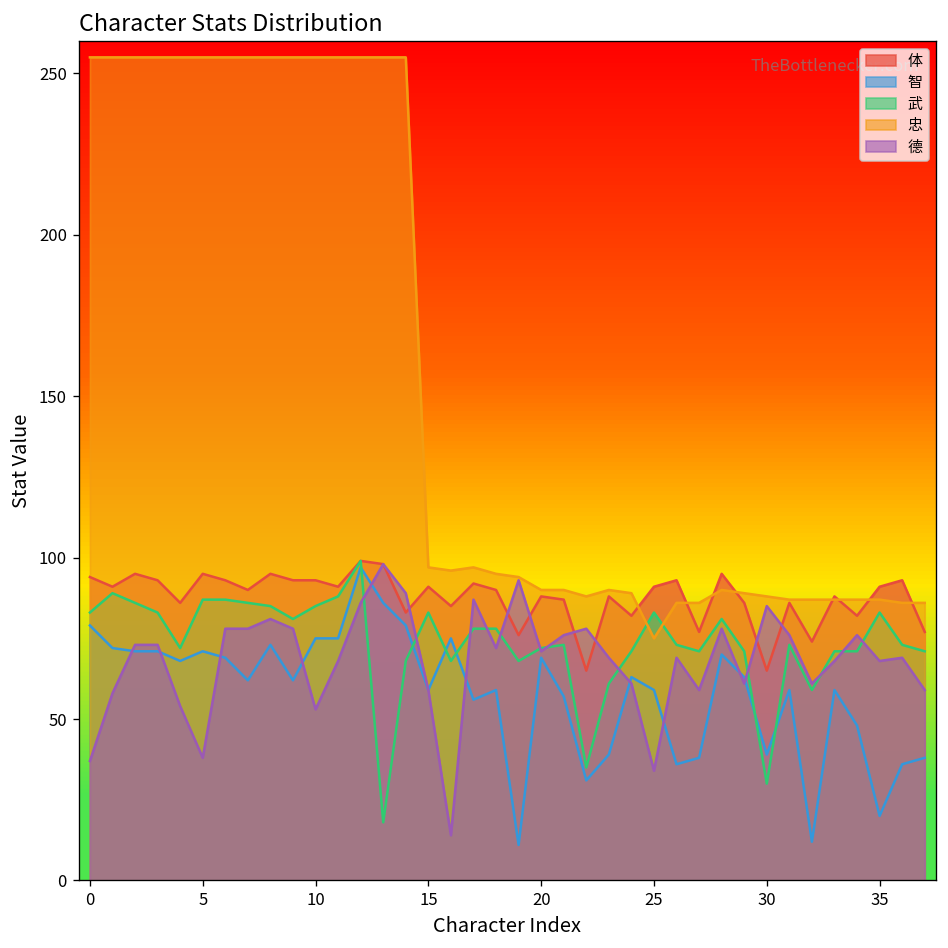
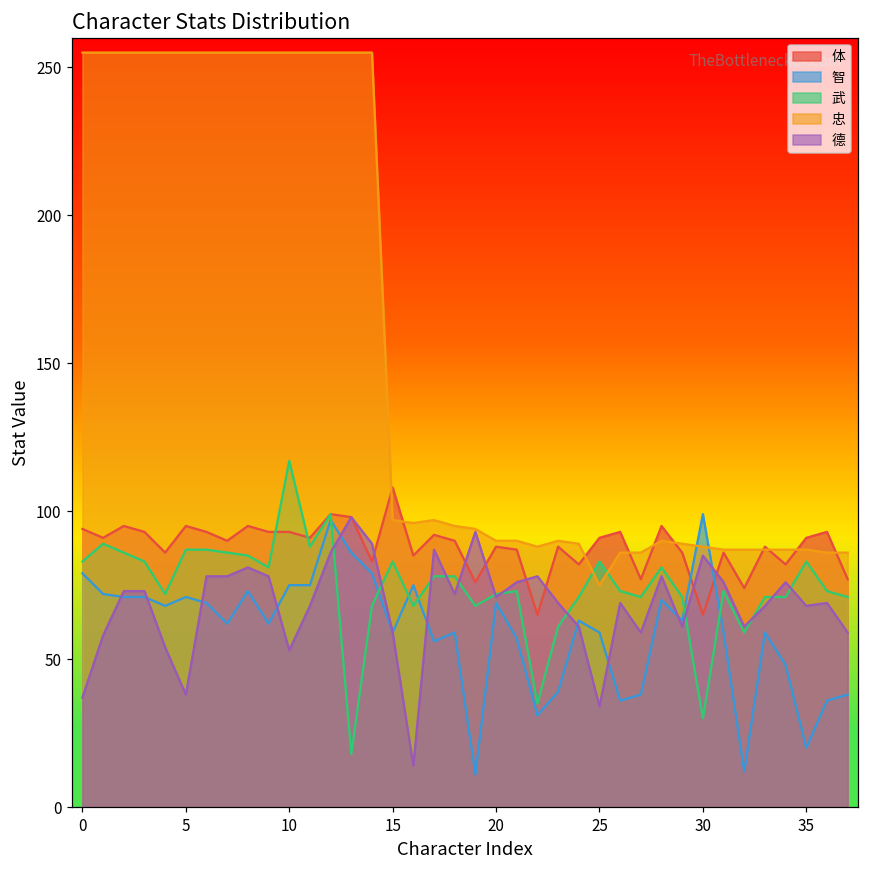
武, 10: 85 -> 117
体, 15: 91 -> 108
智, 30: 39 -> 99
